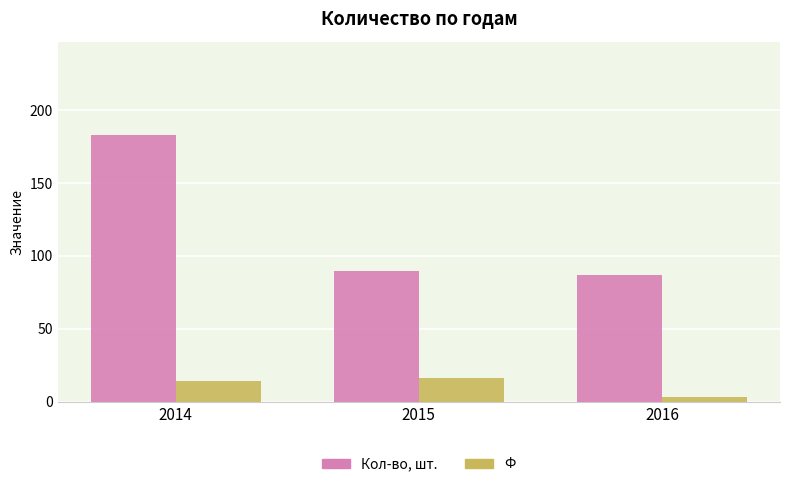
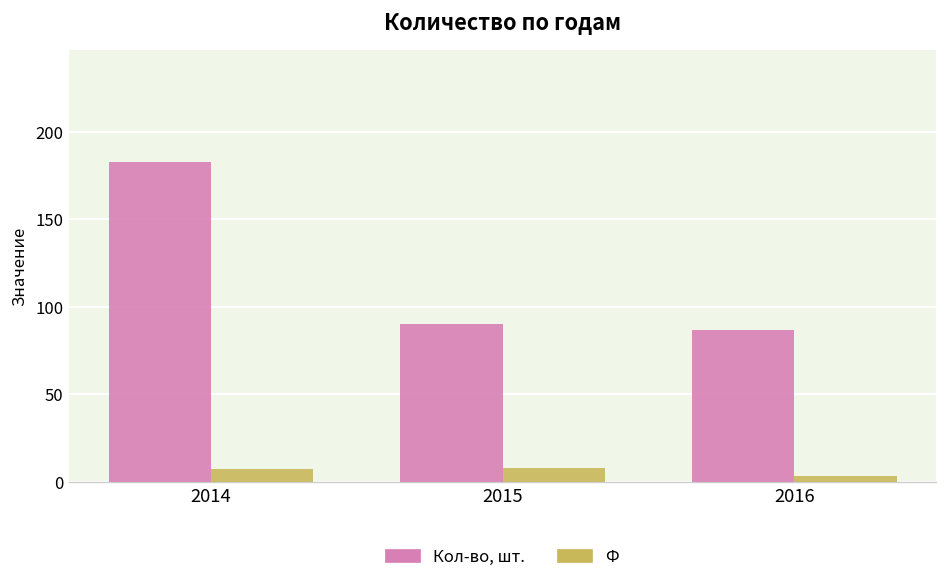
Ф, 2014: 14 -> 7
Ф, 2015: 16 -> 8
